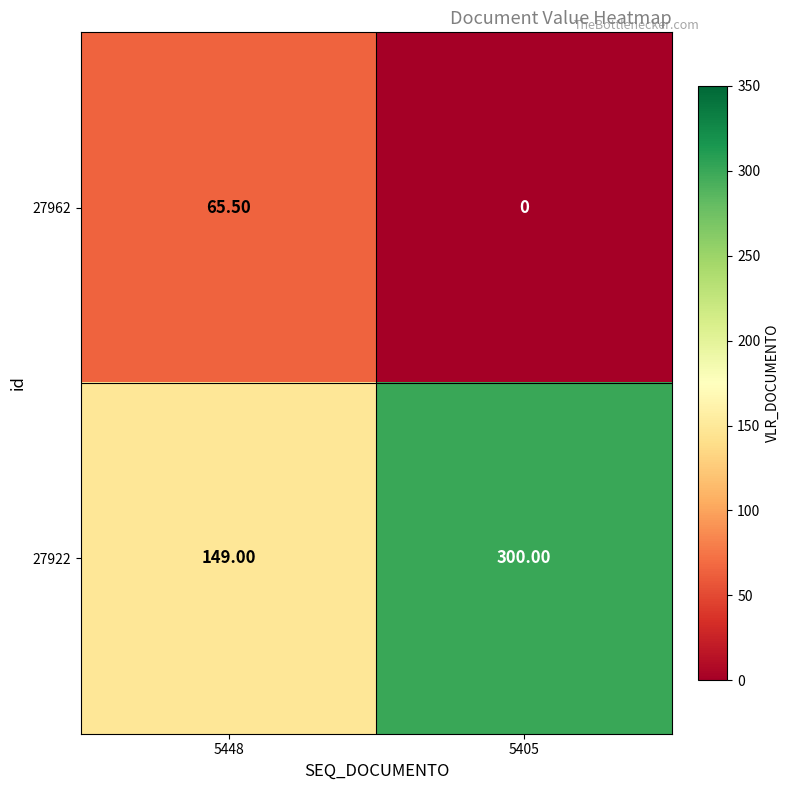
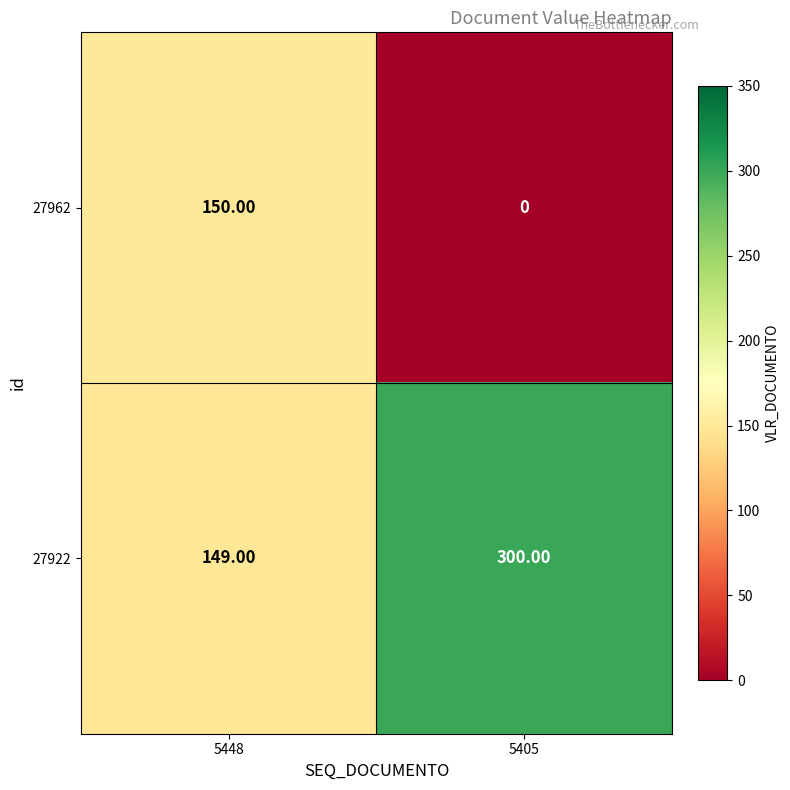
27962, 5448: 65.50 -> 150.00
